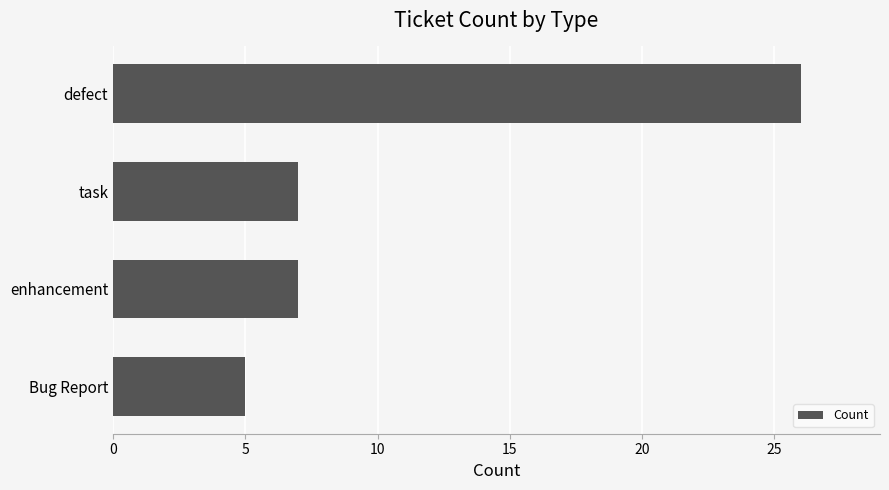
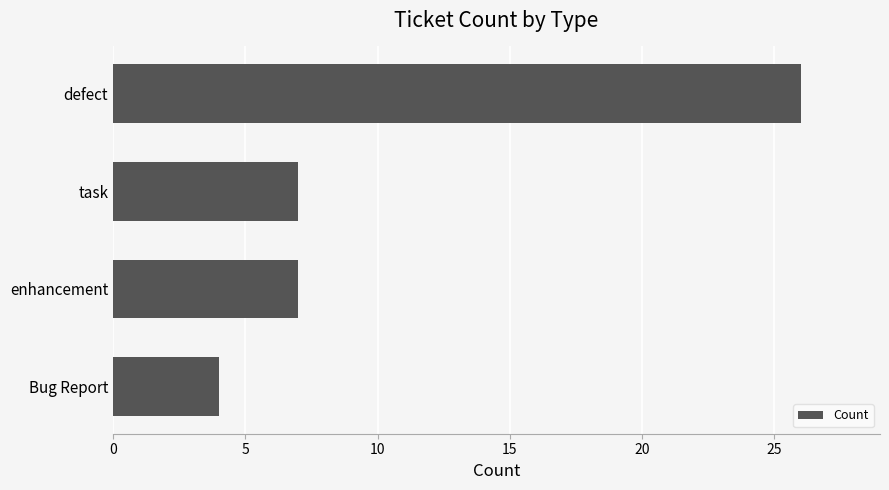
Bug Report: 5 -> 4
